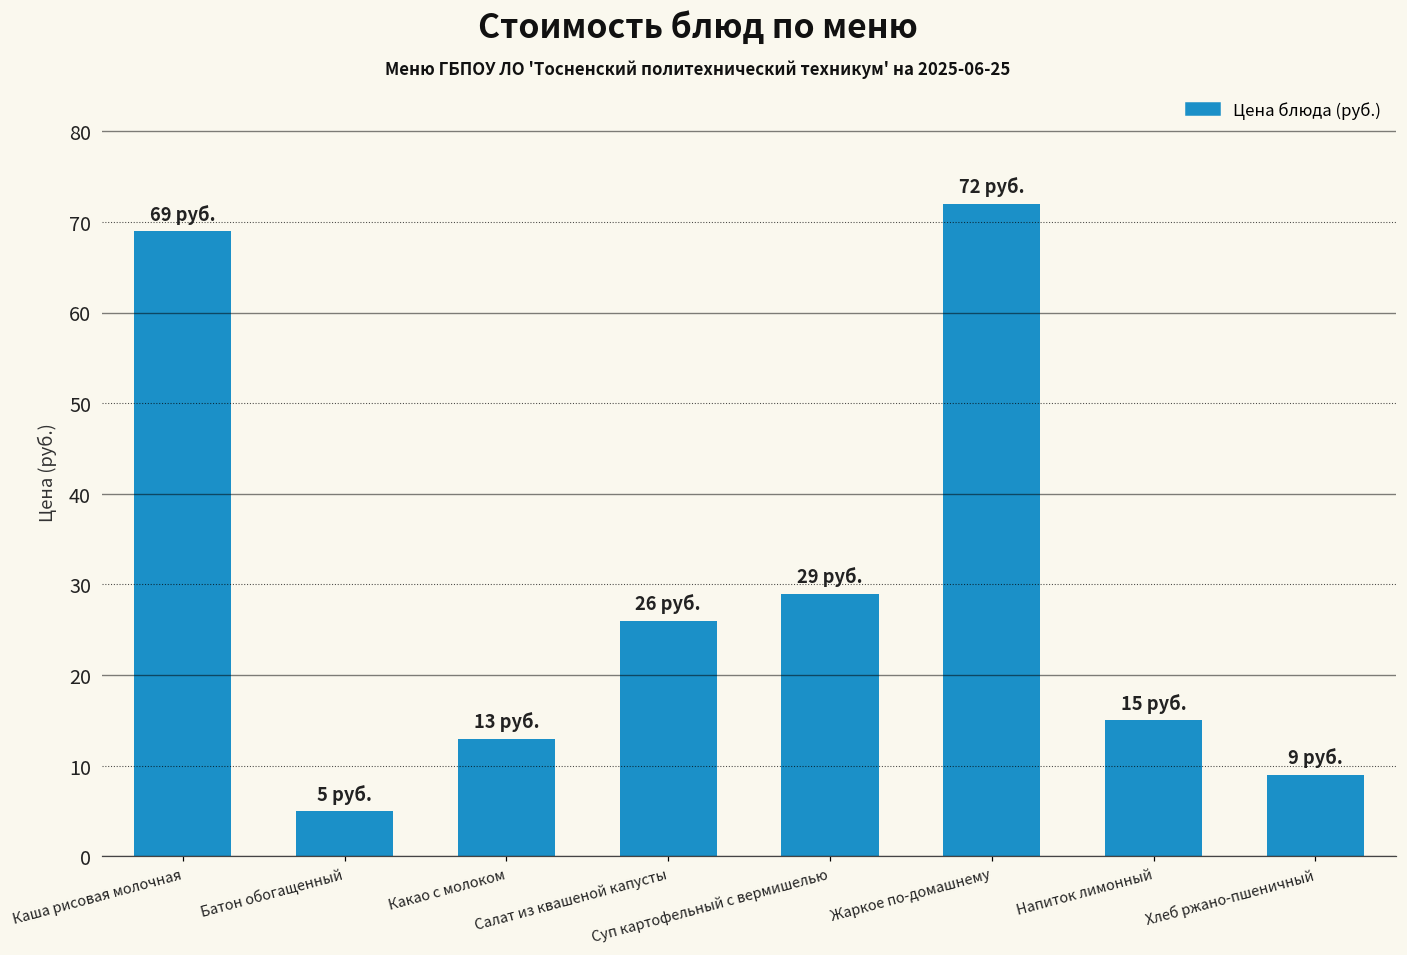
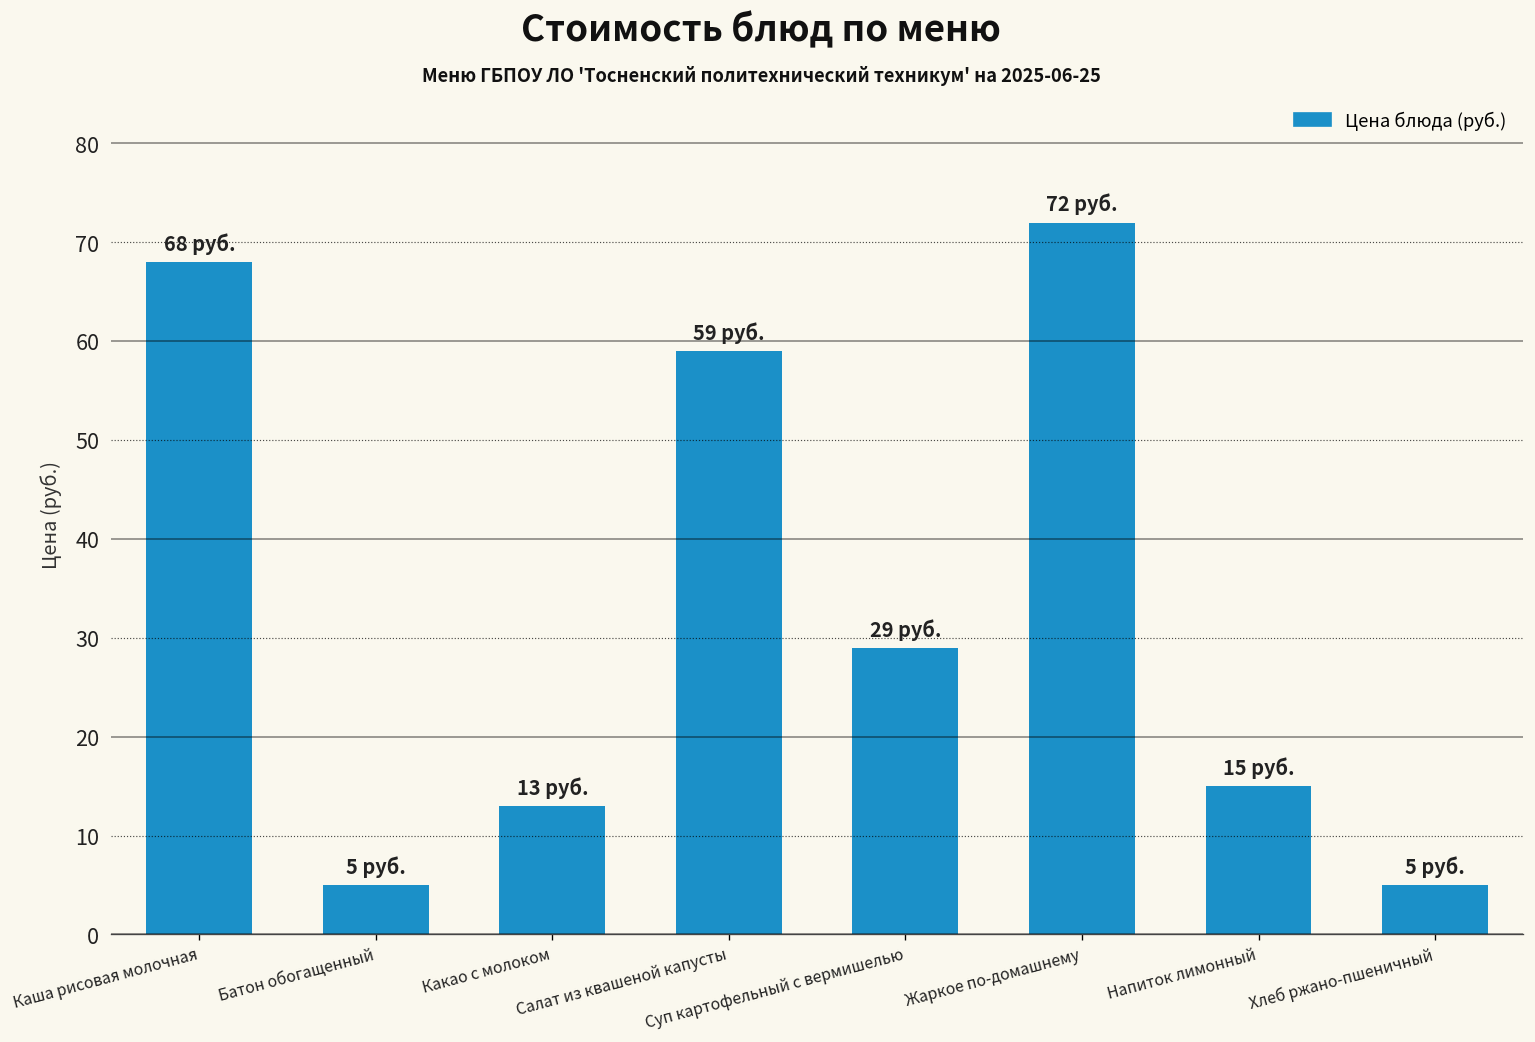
Каша рисовая молочная: 69 -> 68
Салат из квашеной капусты: 26 -> 59
Хлеб ржано-пшеничный: 9 -> 5
